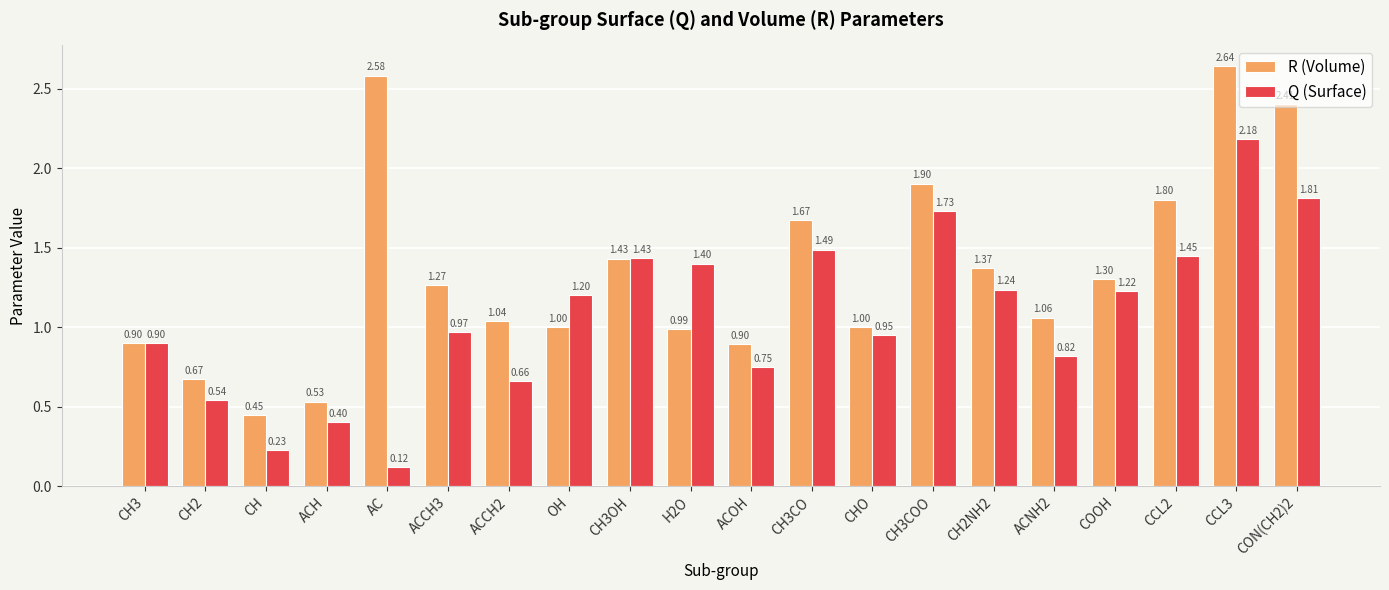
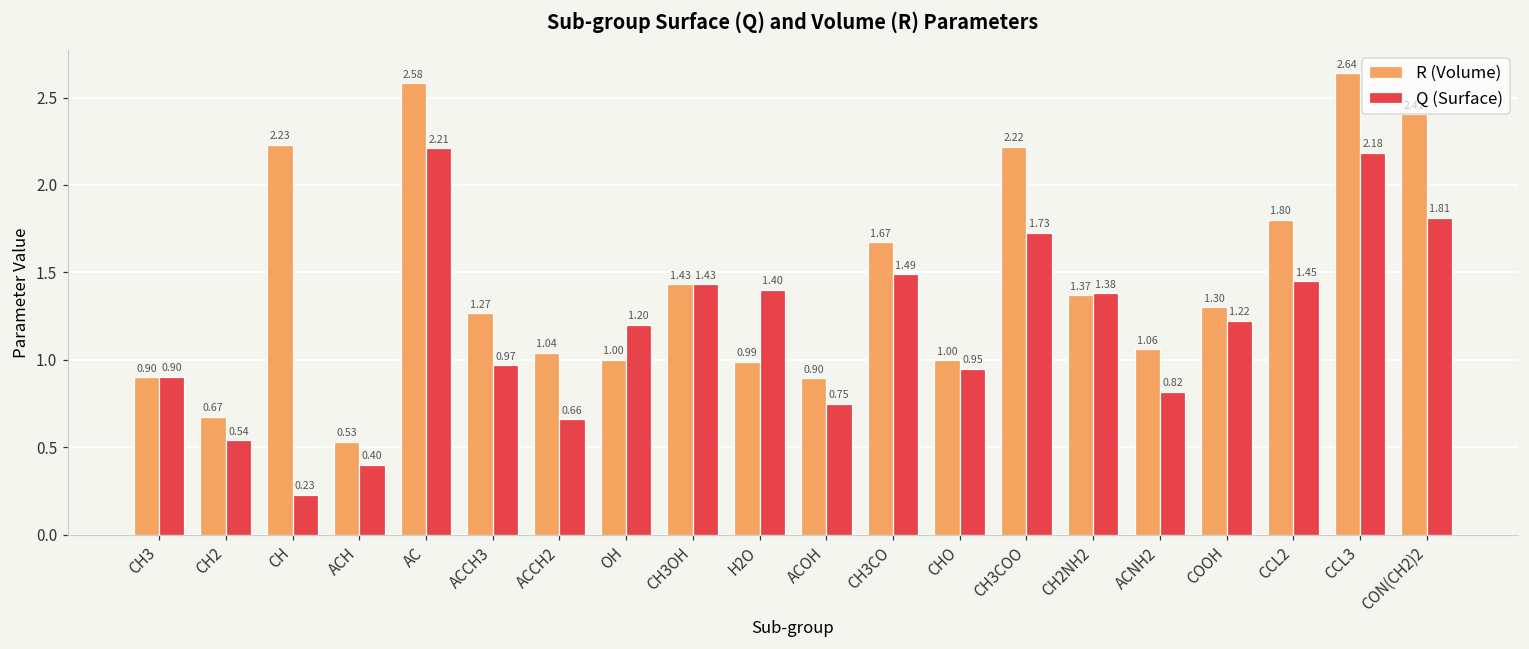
R (Volume), CH: 0.45 -> 2.23
Q (Surface), AC: 0.12 -> 2.21
R (Volume), CH3COO: 1.90 -> 2.22
Q (Surface), CH2NH2: 1.24 -> 1.38
